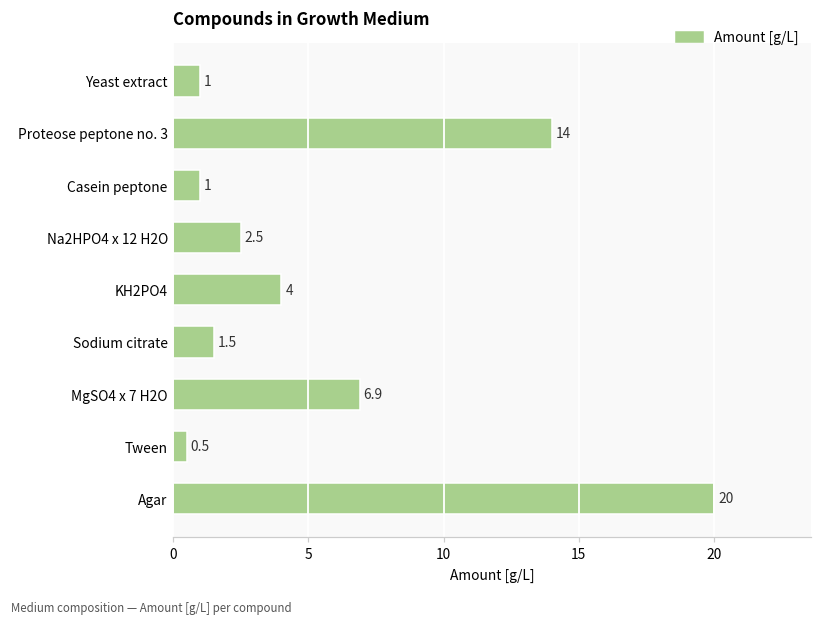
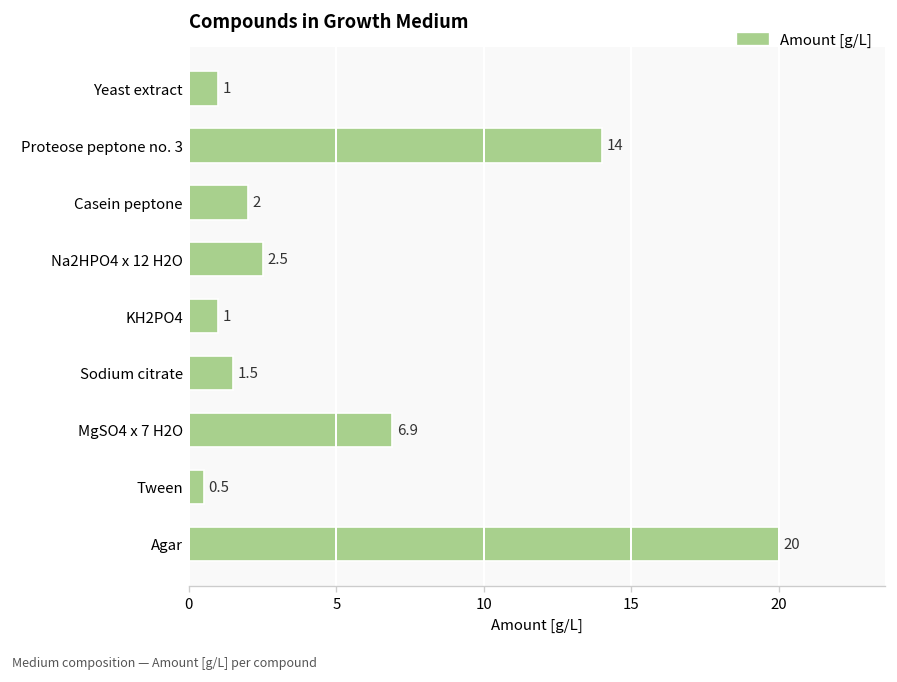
Casein peptone: 1 -> 2
KH2PO4: 4 -> 1
